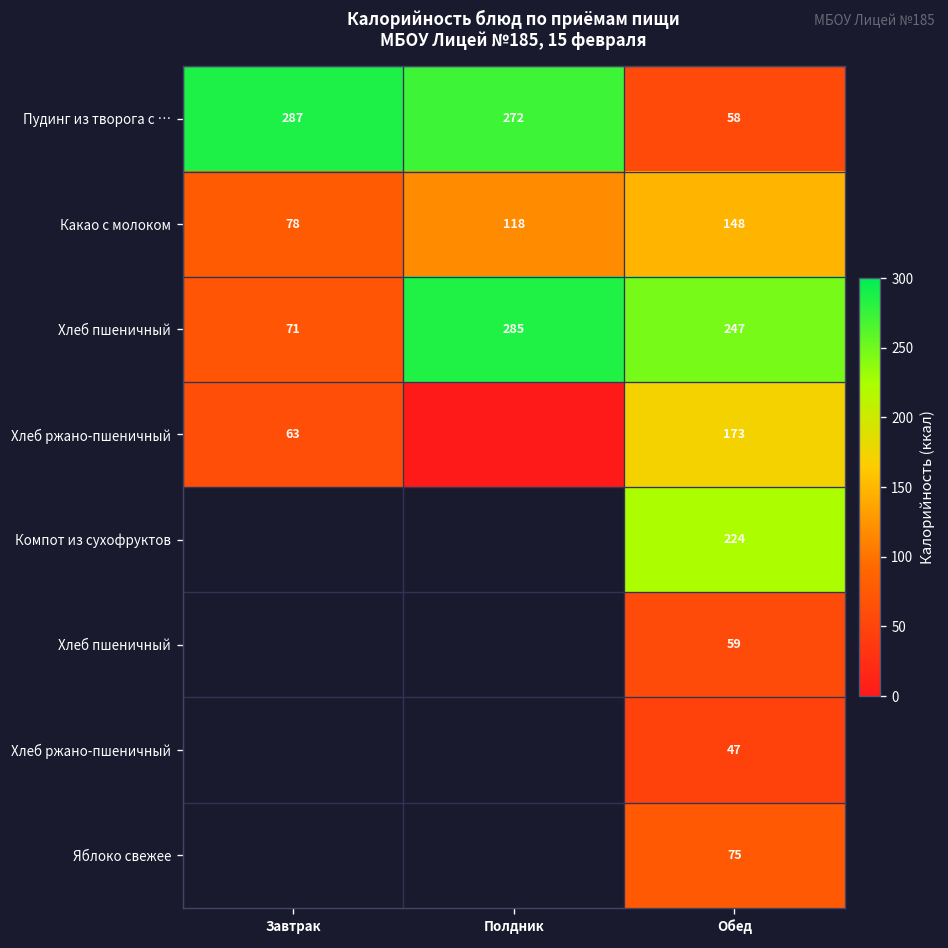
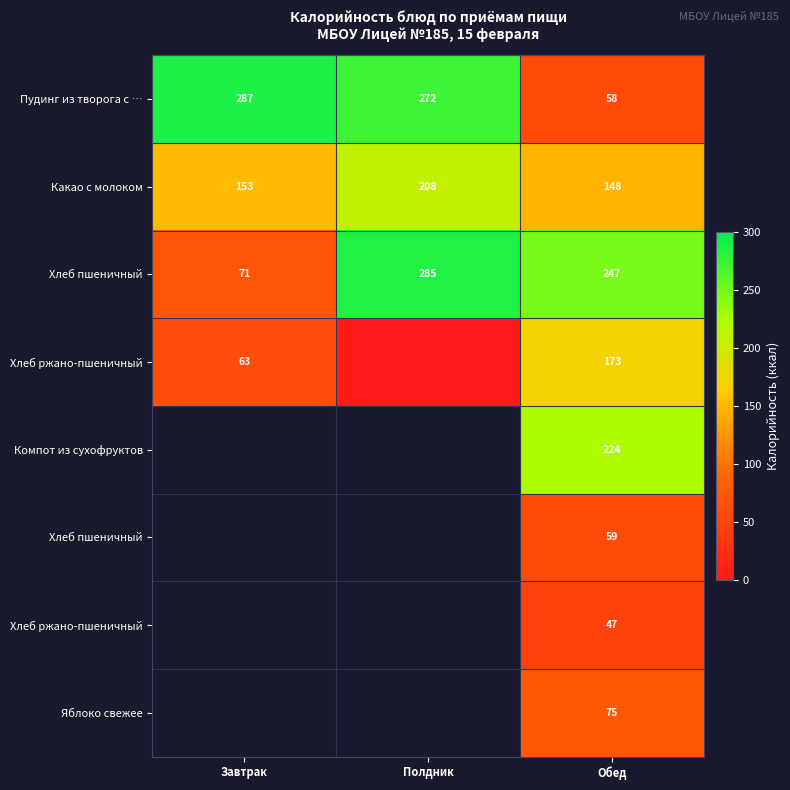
Какао с молоком, Завтрак: 78 -> 153
Какао с молоком, Полдник: 118 -> 208
